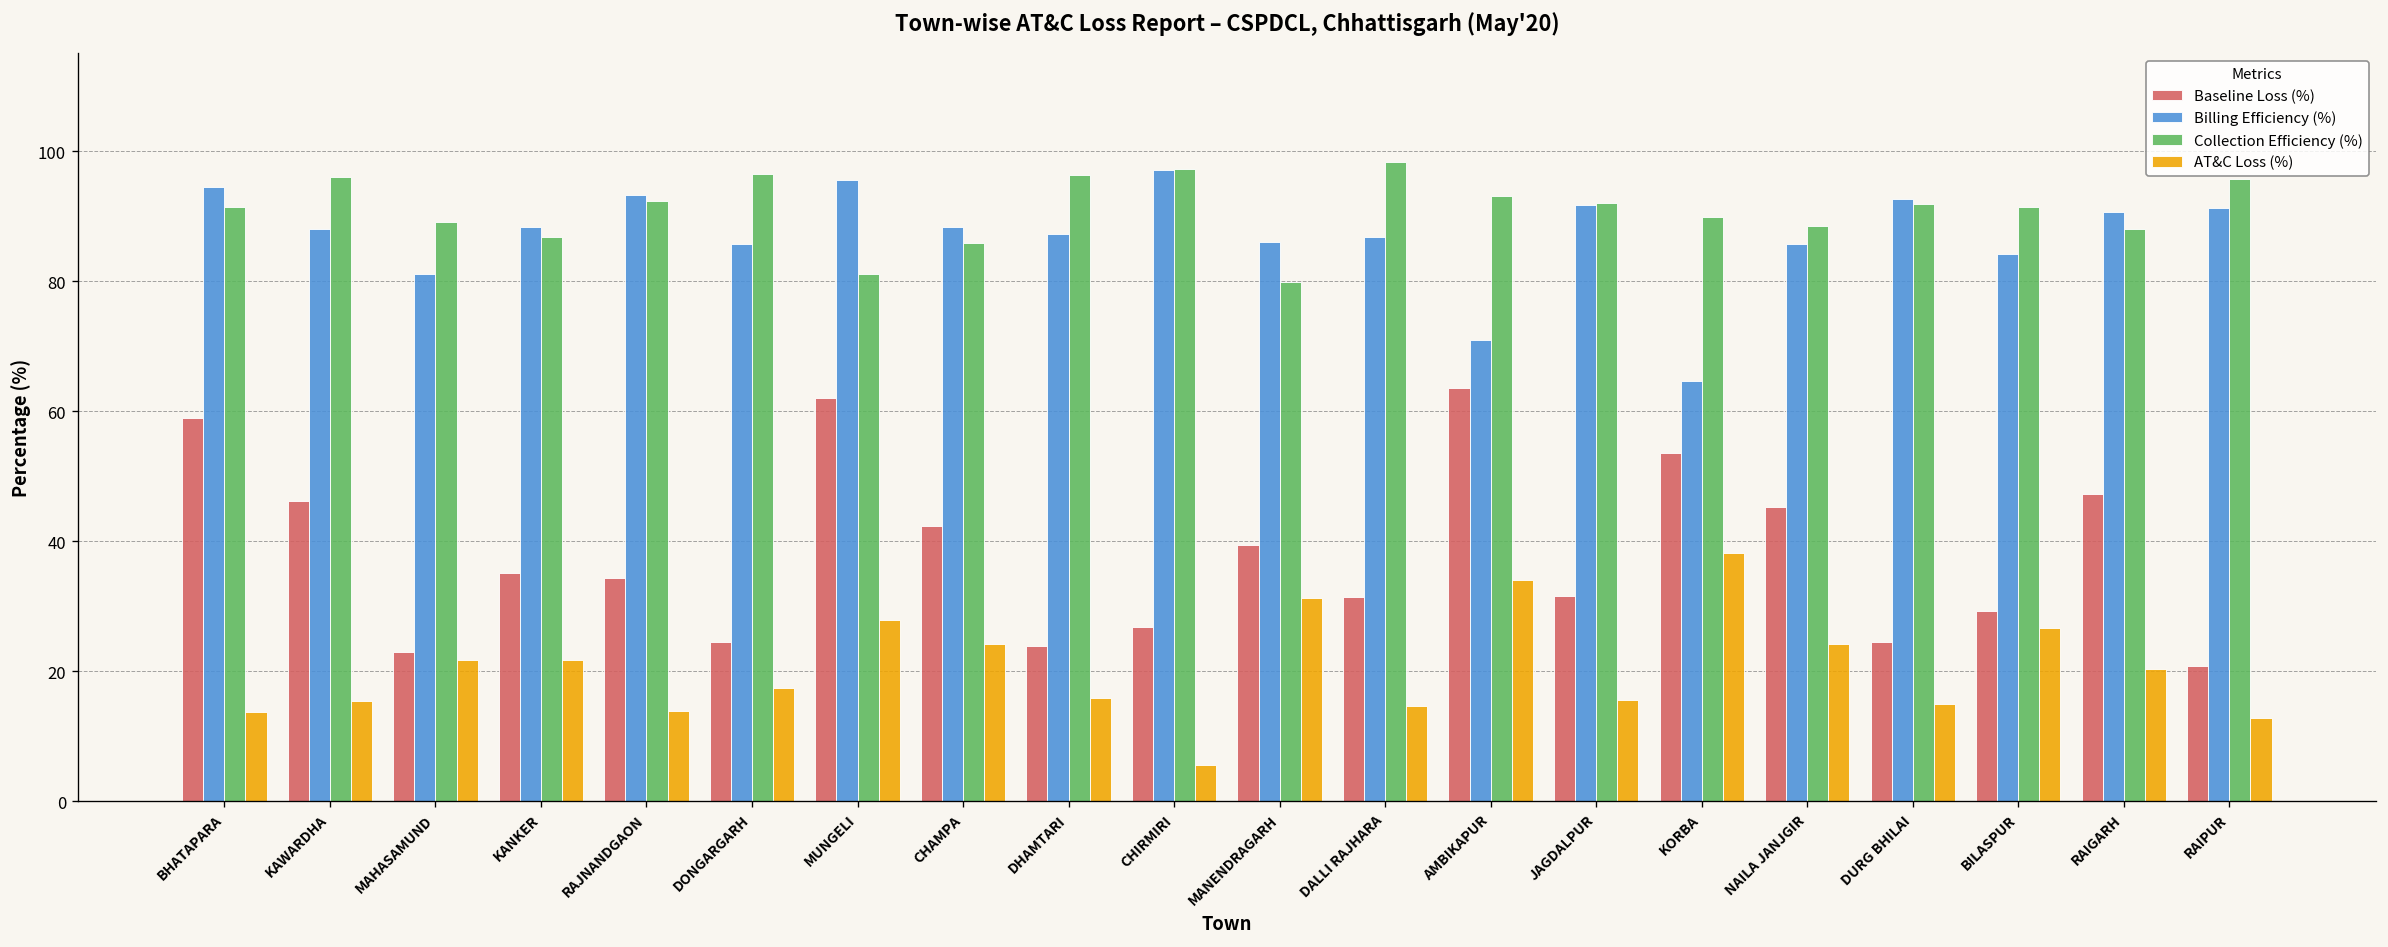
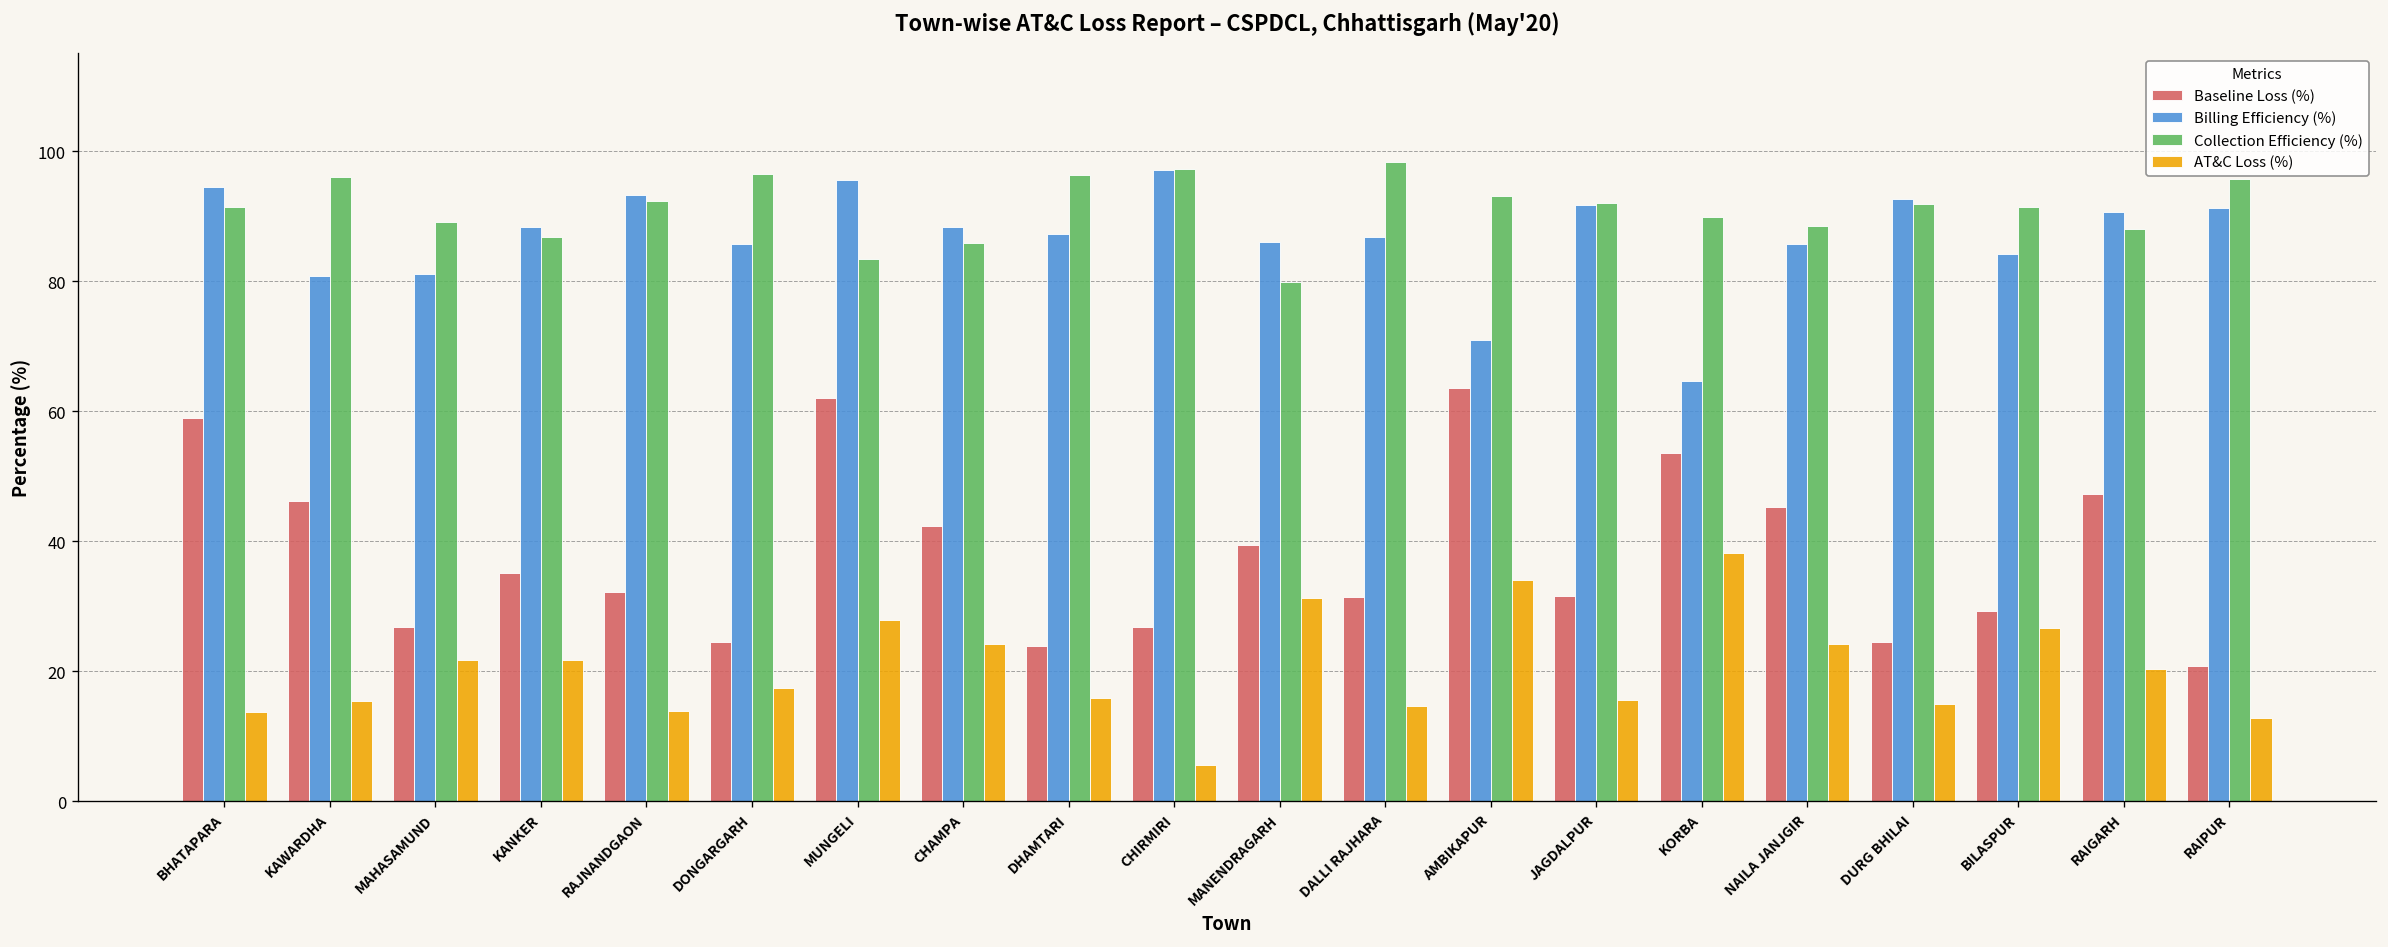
Billing Efficiency (%), KAWARDHA: 88 -> 81
Baseline Loss (%), MAHASAMUND: 23 -> 27
Baseline Loss (%), RAJNANDGAON: 34 -> 32
Collection Efficiency (%), MUNGELI: 81 -> 83
